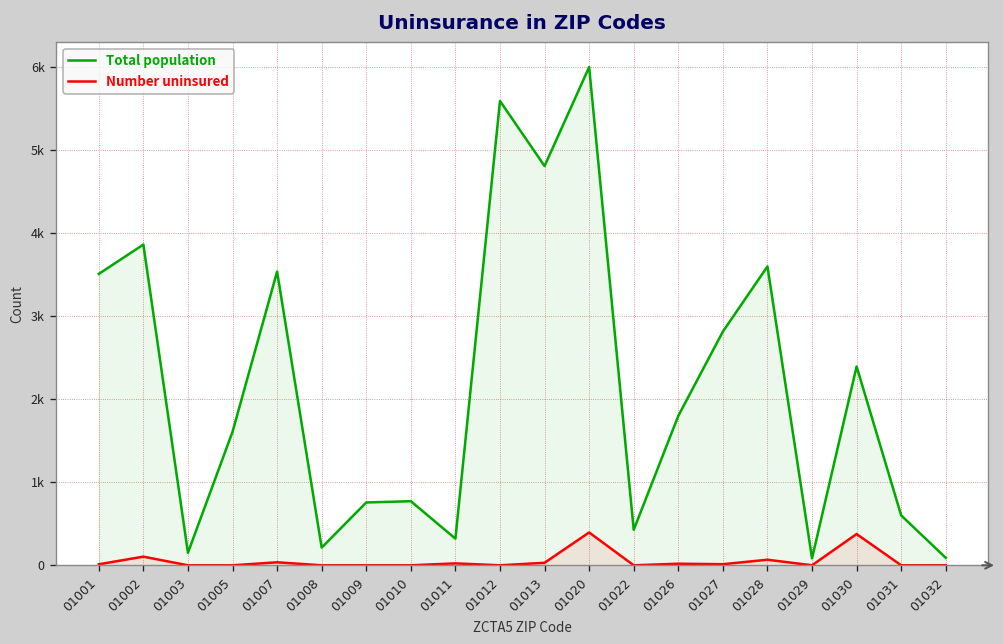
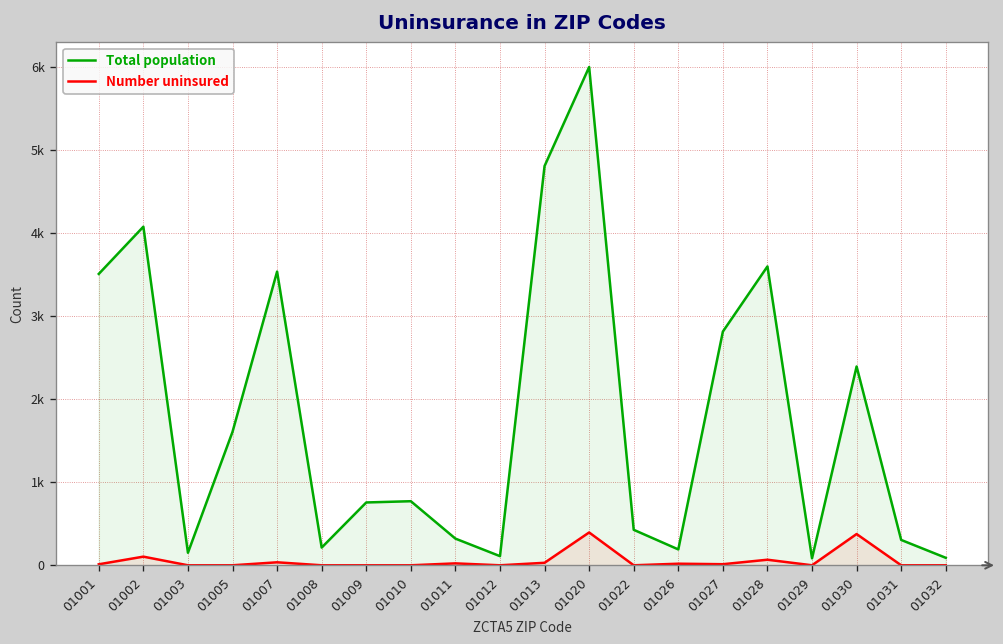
Total population, 01002: 3900 -> 4100
Total population, 01012: 5600 -> 100
Total population, 01026: 1800 -> 200
Total population, 01031: 600 -> 300
